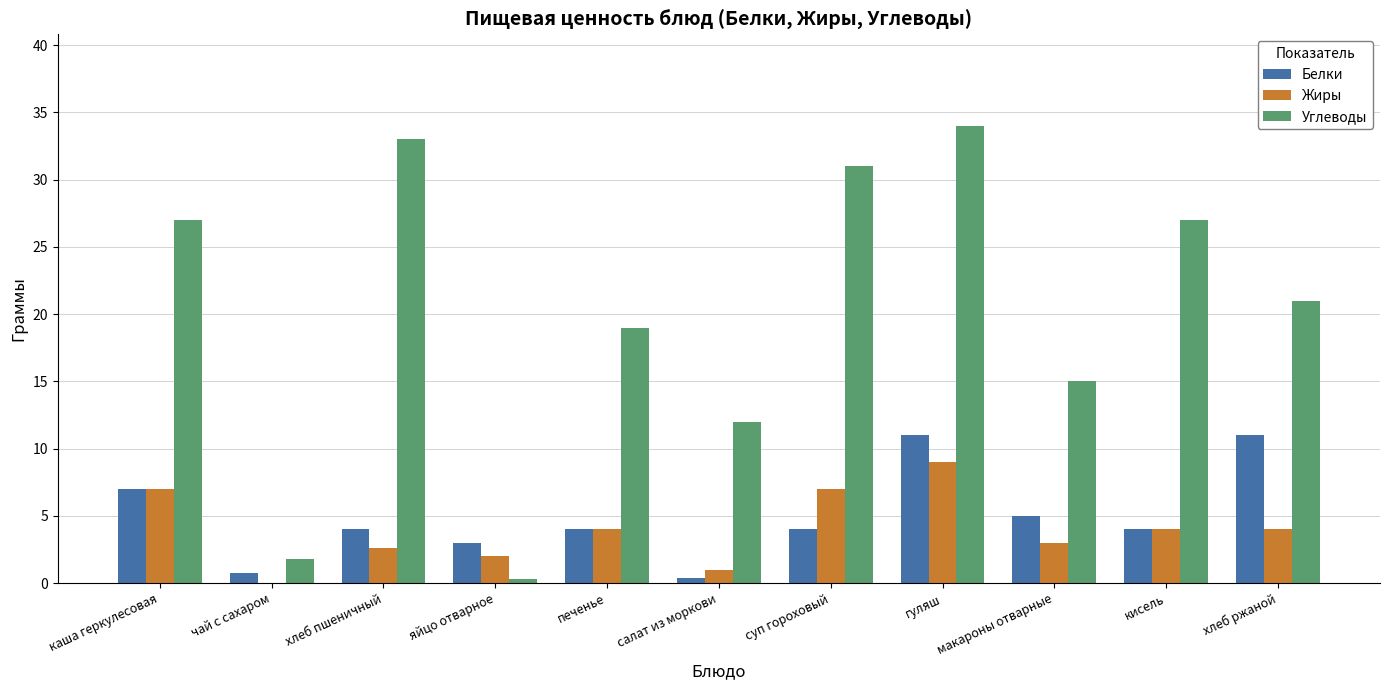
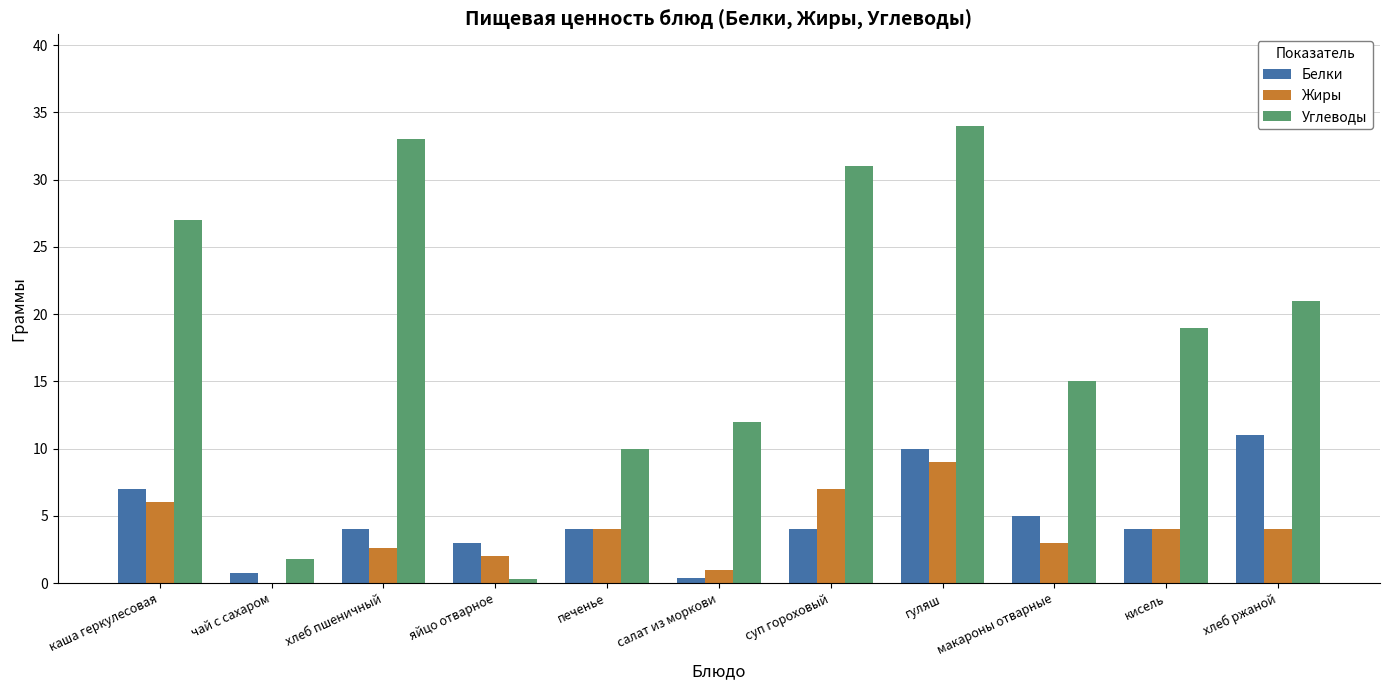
Жиры, каша геркулесовая: 7 -> 6
Углеводы, печенье: 19 -> 10
Белки, гуляш: 11 -> 10
Углеводы, кисель: 27 -> 19
